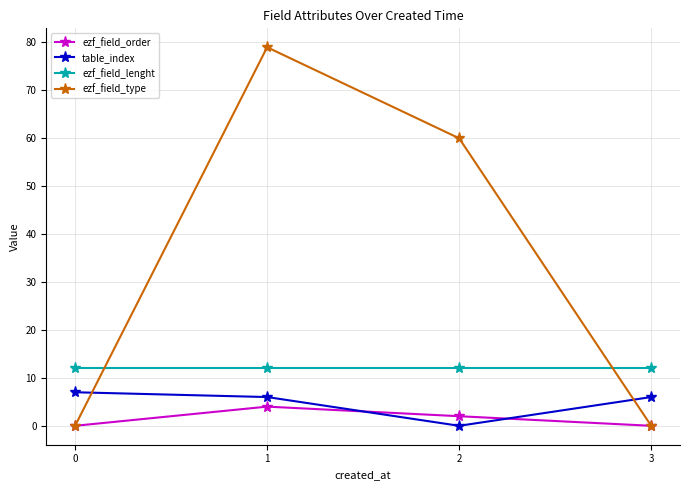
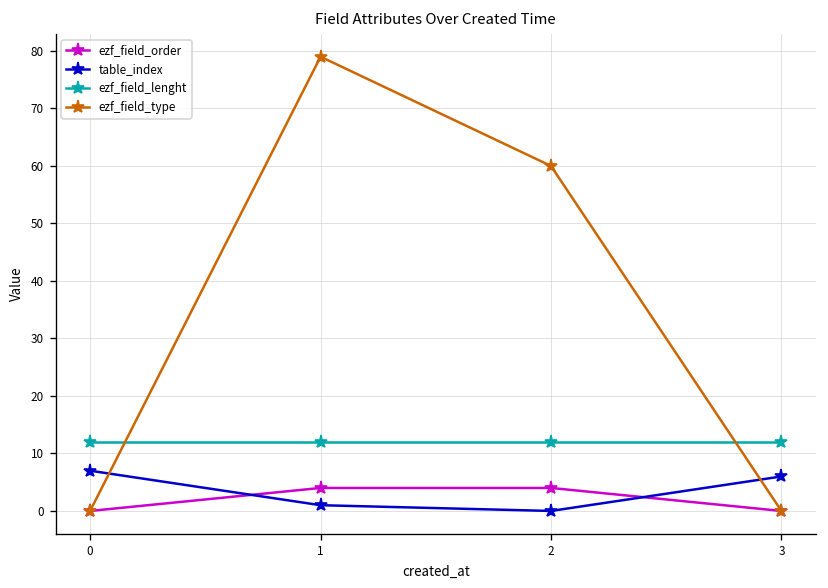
table_index, 1: 6 -> 1
ezf_field_order, 2: 2 -> 4
